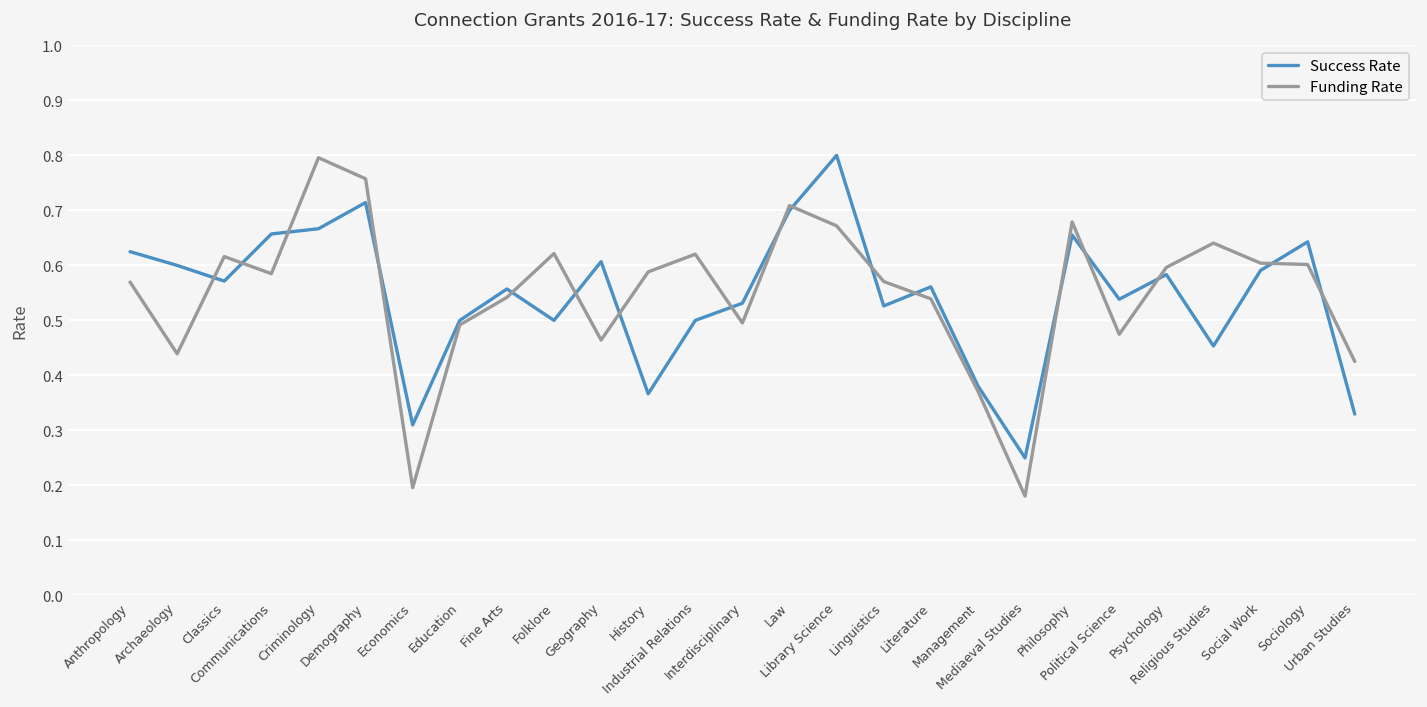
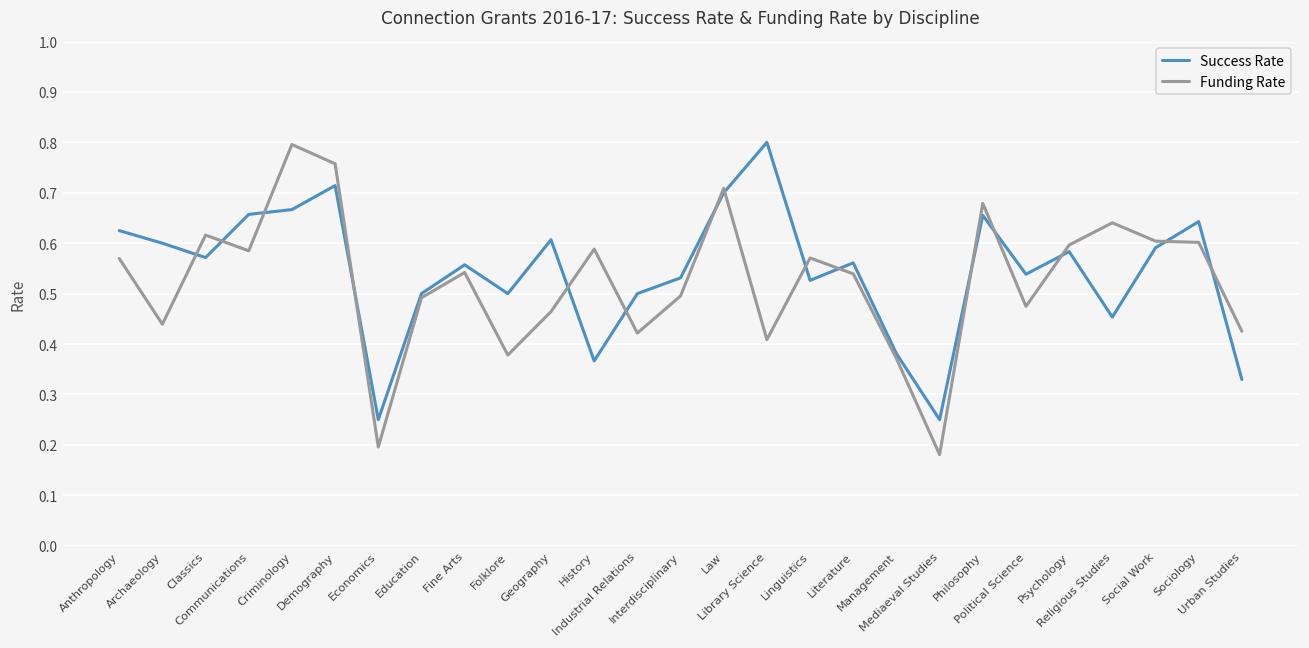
Success Rate, Economics: 0.31 -> 0.25
Funding Rate, Folklore: 0.62 -> 0.38
Funding Rate, Industrial Relations: 0.62 -> 0.42
Funding Rate, Library Science: 0.67 -> 0.41
